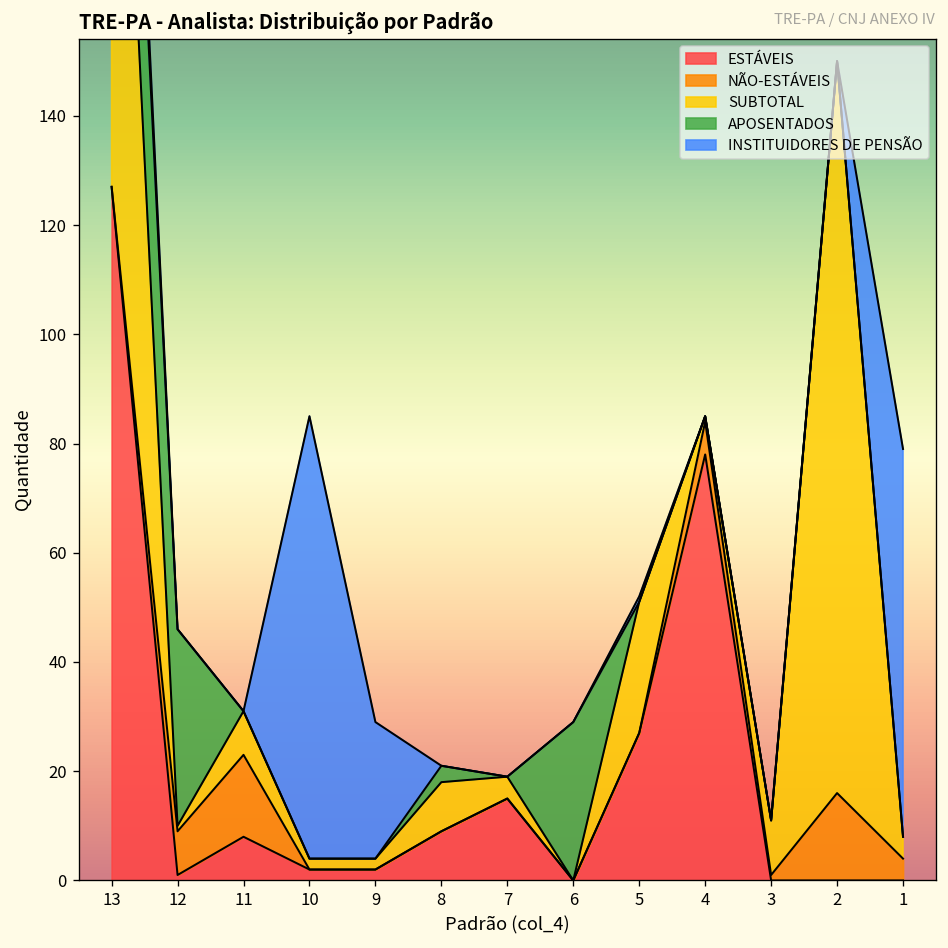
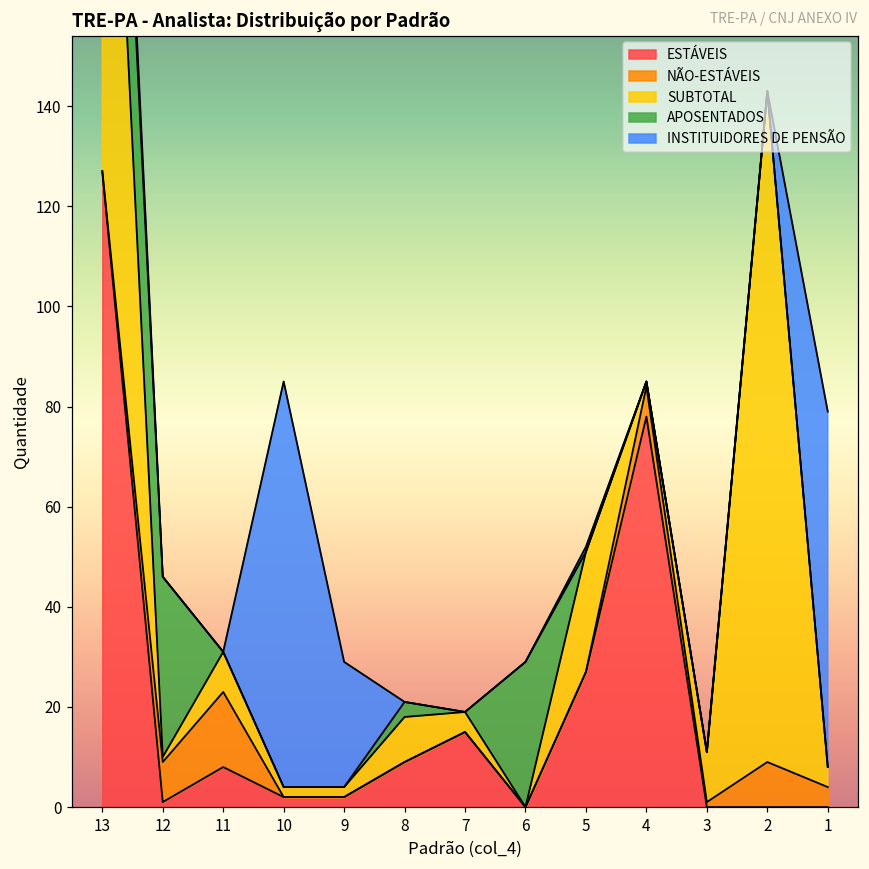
NÃO-ESTÁVEIS, 2: 16 -> 9
